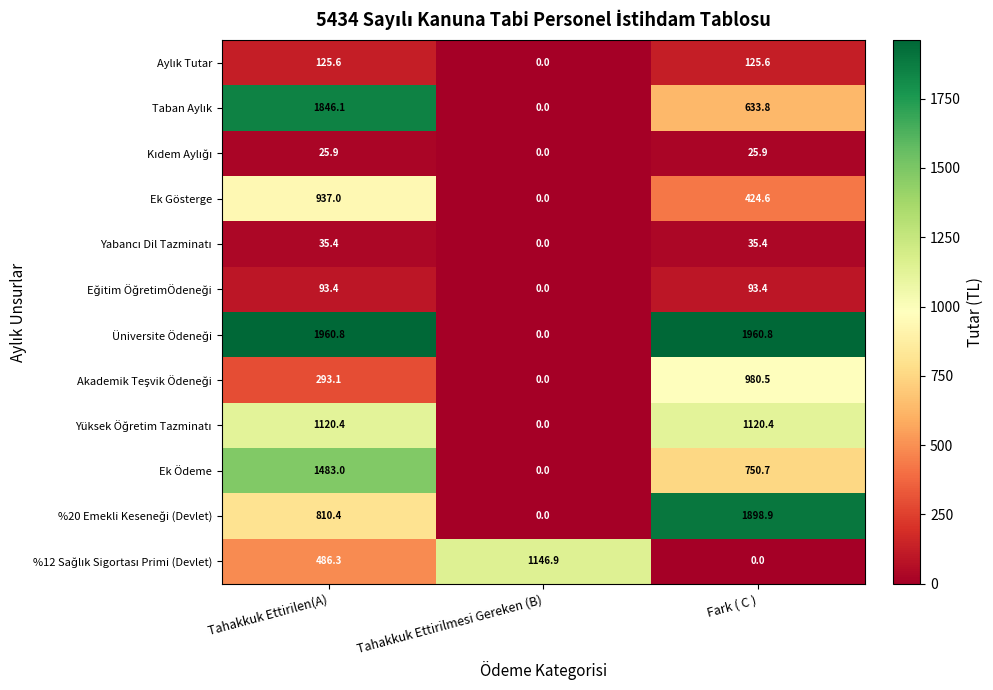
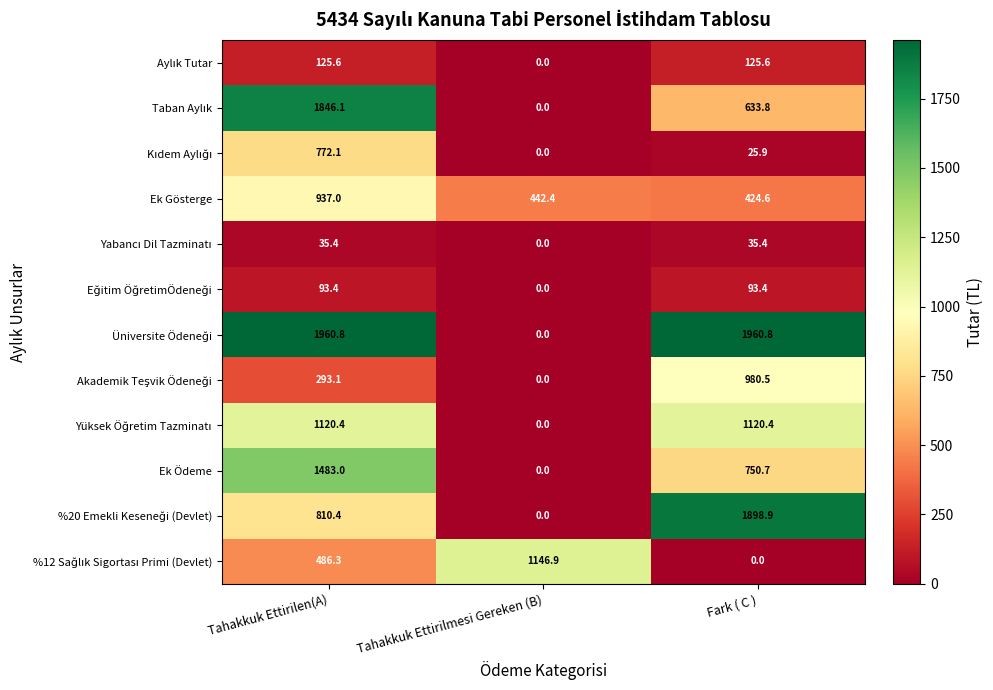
Kıdem Aylığı, Tahakkuk Ettirilen(A): 25.9 -> 772.1
Ek Gösterge, Tahakkuk Ettirilmesi Gereken (B): 0.0 -> 442.4
